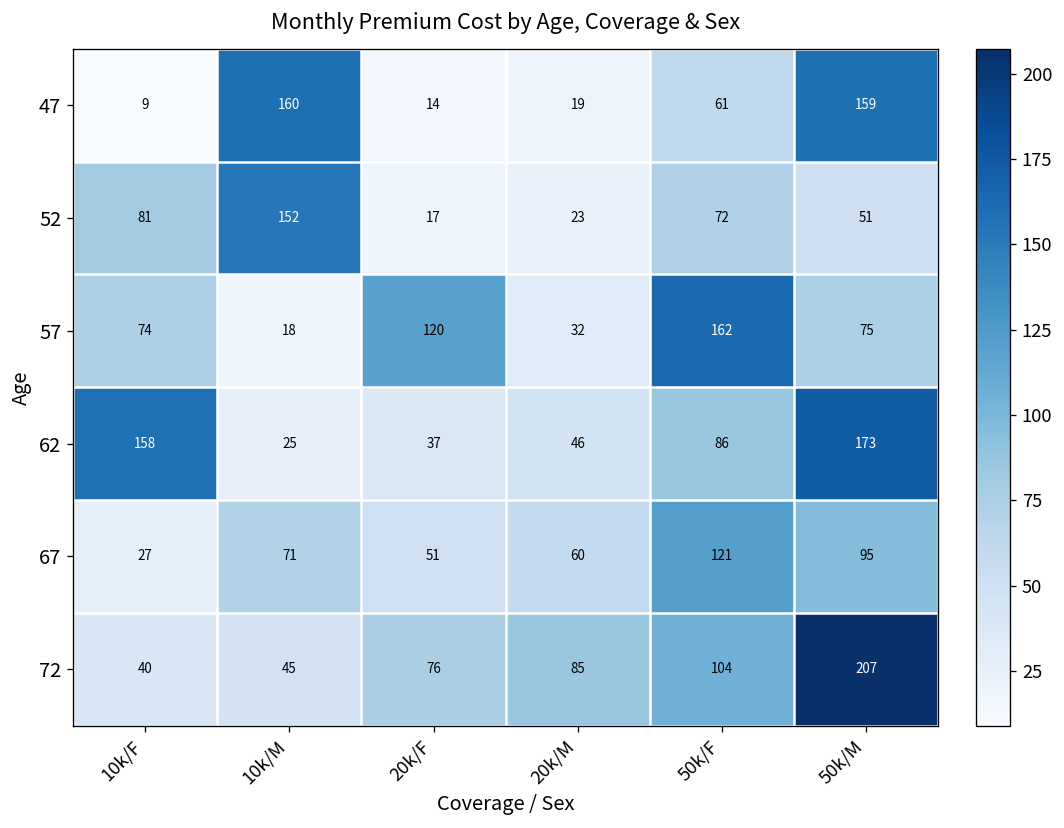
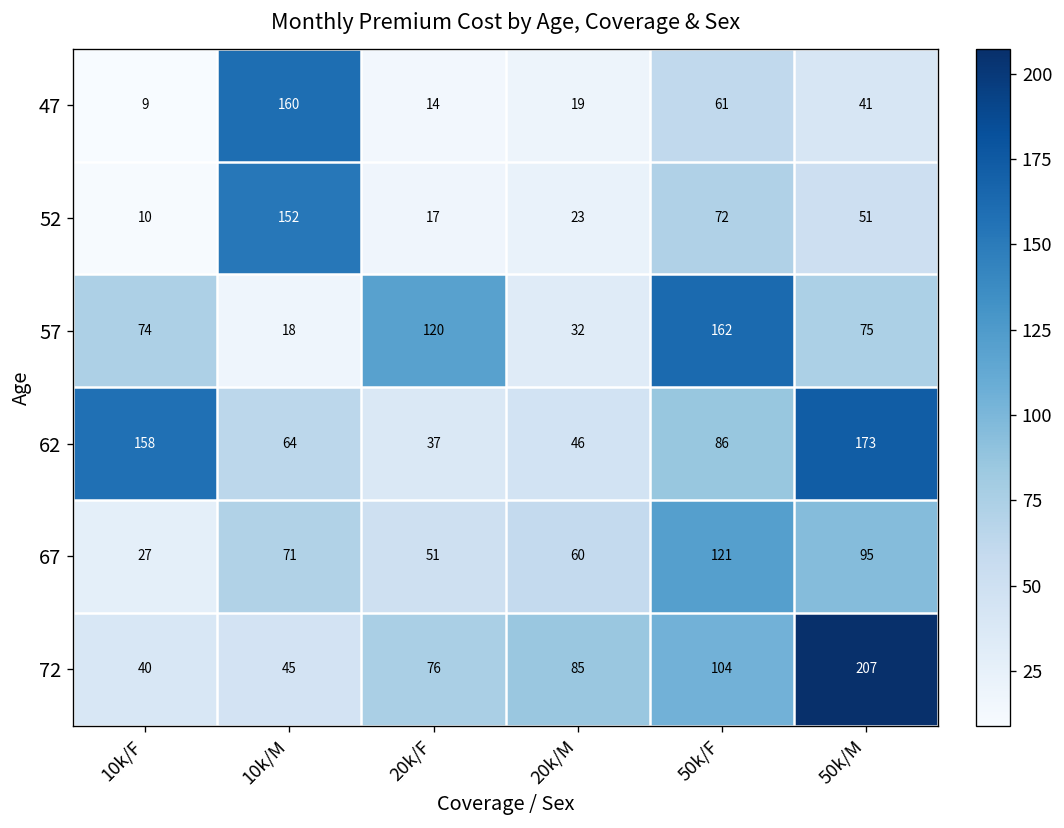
47, 50k/M: 159 -> 41
52, 10k/F: 81 -> 10
62, 10k/M: 25 -> 64
